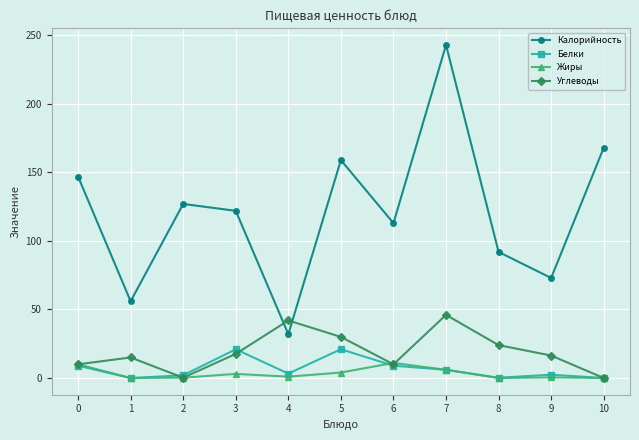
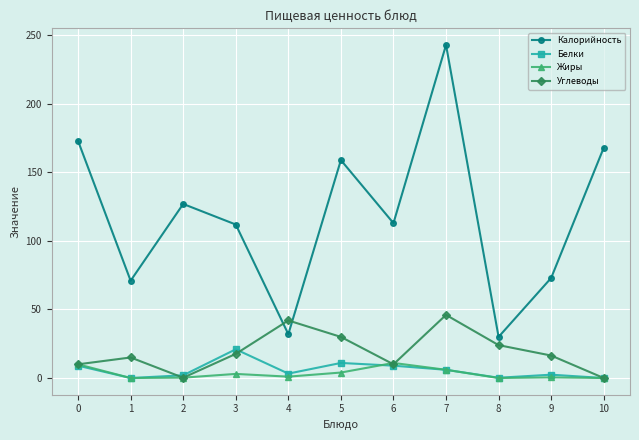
Калорийность, 0: 147 -> 173
Калорийность, 1: 56 -> 71
Калорийность, 3: 122 -> 112
Белки, 5: 21 -> 11
Калорийность, 8: 92 -> 30
